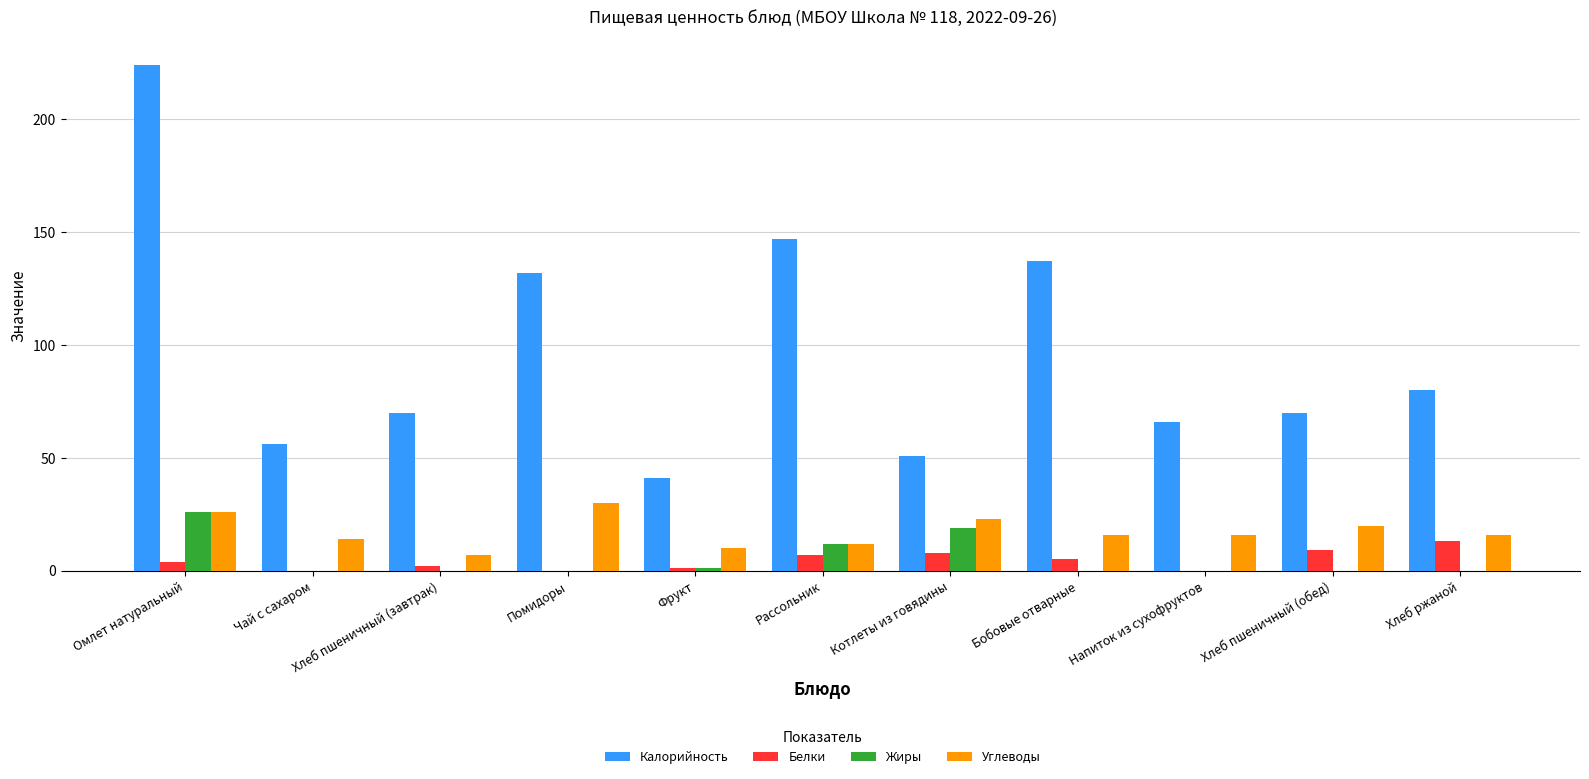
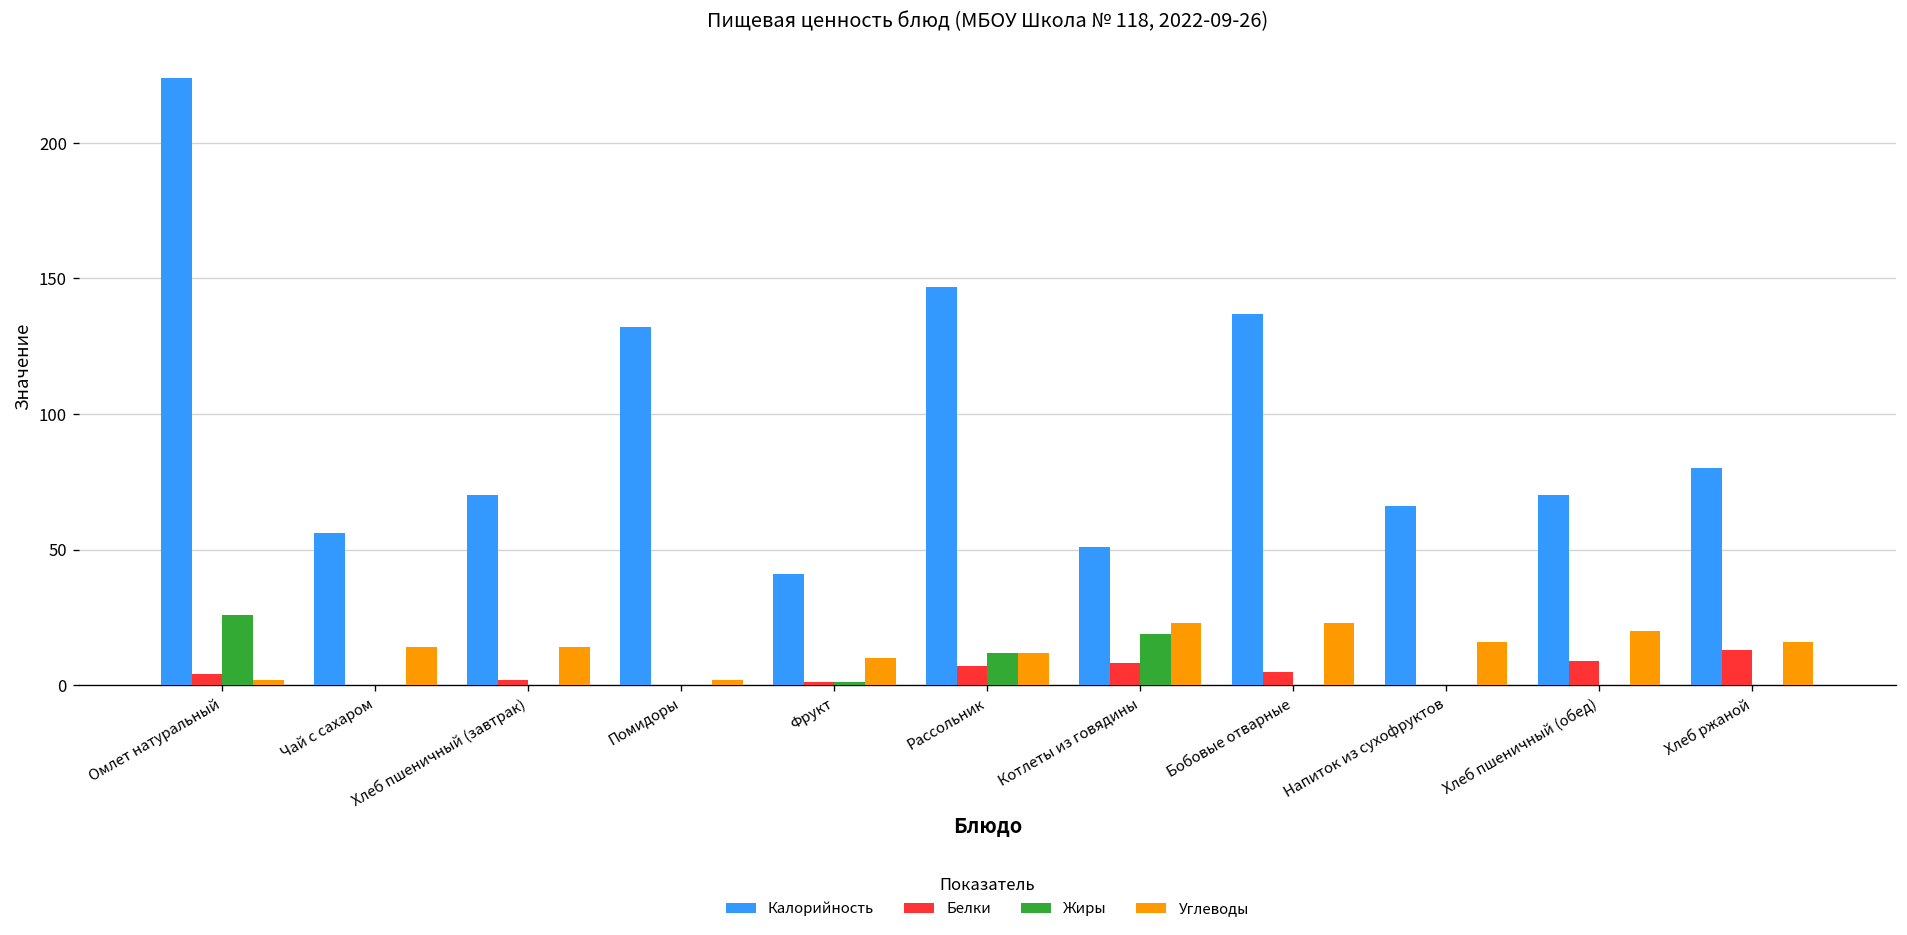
Углеводы, Омлет натуральный: 26 -> 2
Углеводы, Хлеб пшеничный (завтрак): 7 -> 14
Углеводы, Помидоры: 30 -> 2
Углеводы, Бобовые отварные: 16 -> 23
